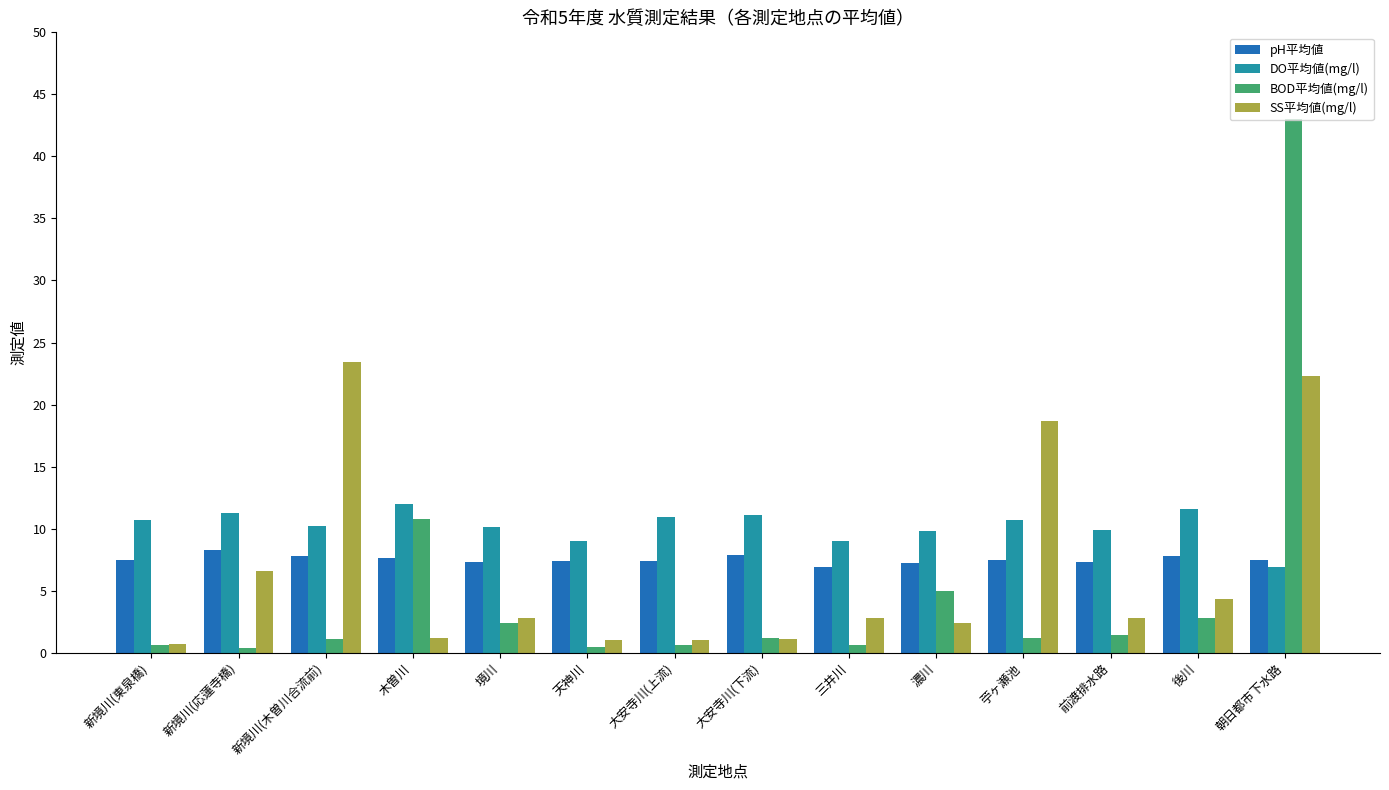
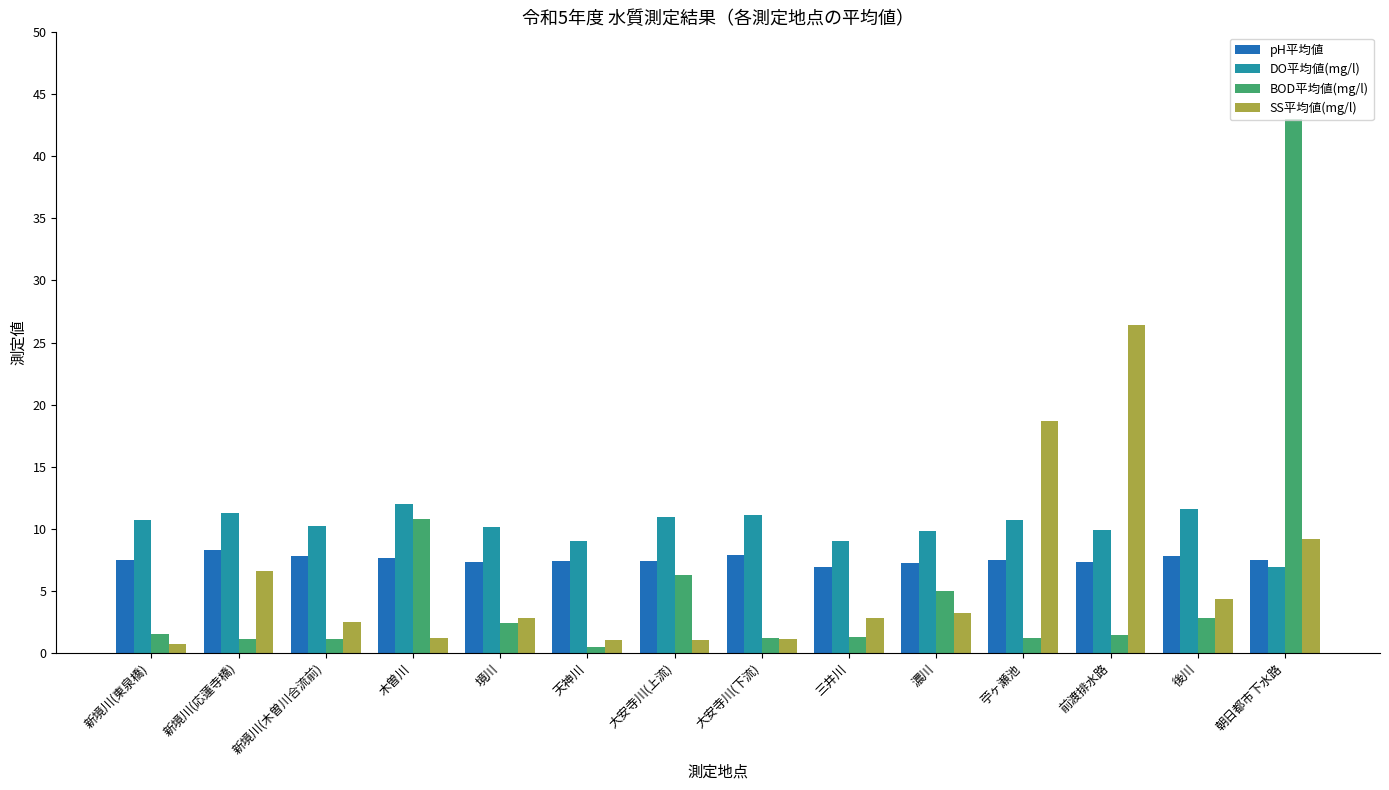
BOD平均値(mg/l), 新境川(東泉橋): 0.6 -> 1.5
BOD平均値(mg/l), 新境川(応蓮寺橋): 0.4 -> 1.1
SS平均値(mg/l), 新境川(木曽川合流前): 23.4 -> 2.5
BOD平均値(mg/l), 大安寺川(上流): 0.6 -> 6.3
BOD平均値(mg/l), 三井川: 0.6 -> 1.3
SS平均値(mg/l), 濃川: 2.4 -> 3.2
SS平均値(mg/l), 前渡排水路: 2.8 -> 26.4
SS平均値(mg/l), 朝日都市下水路: 22.3 -> 9.2
